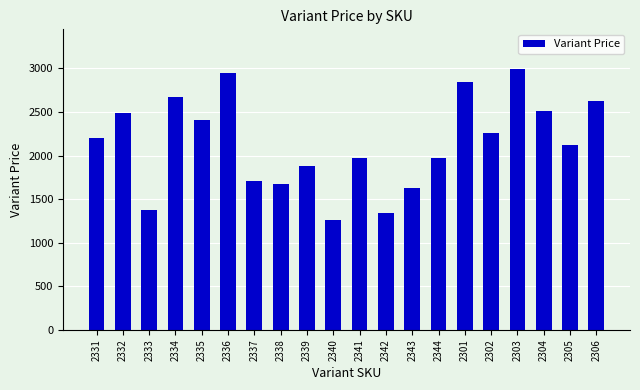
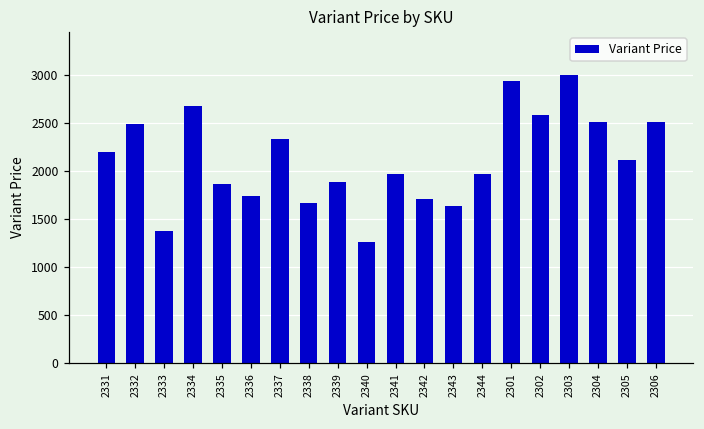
2335: 2400 -> 1900
2336: 2900 -> 1700
2337: 1700 -> 2300
2342: 1300 -> 1700
2301: 2800 -> 2900
2302: 2300 -> 2600
2306: 2600 -> 2500
